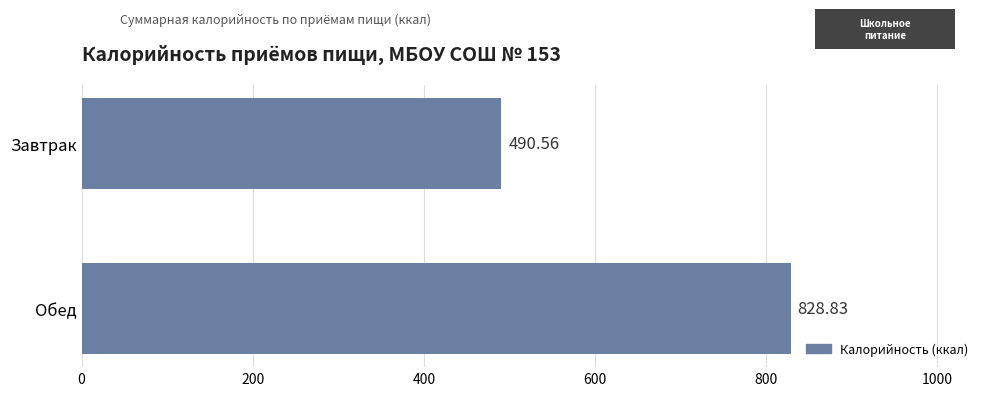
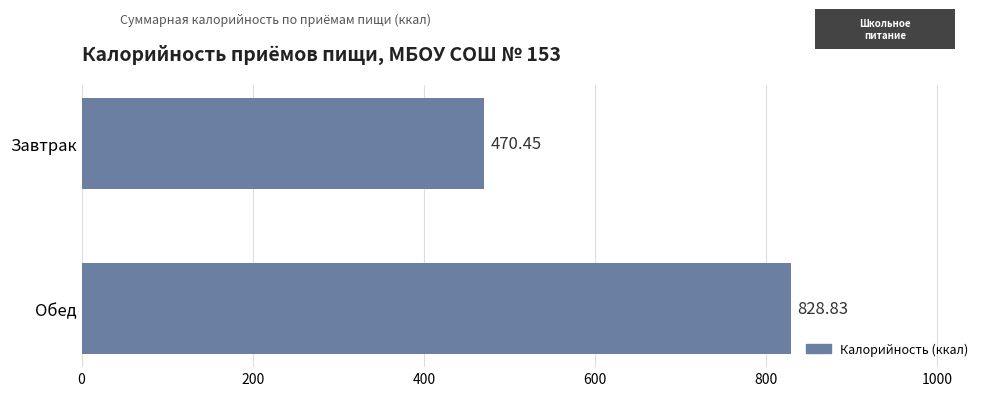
Завтрак: 490.56 -> 470.45
